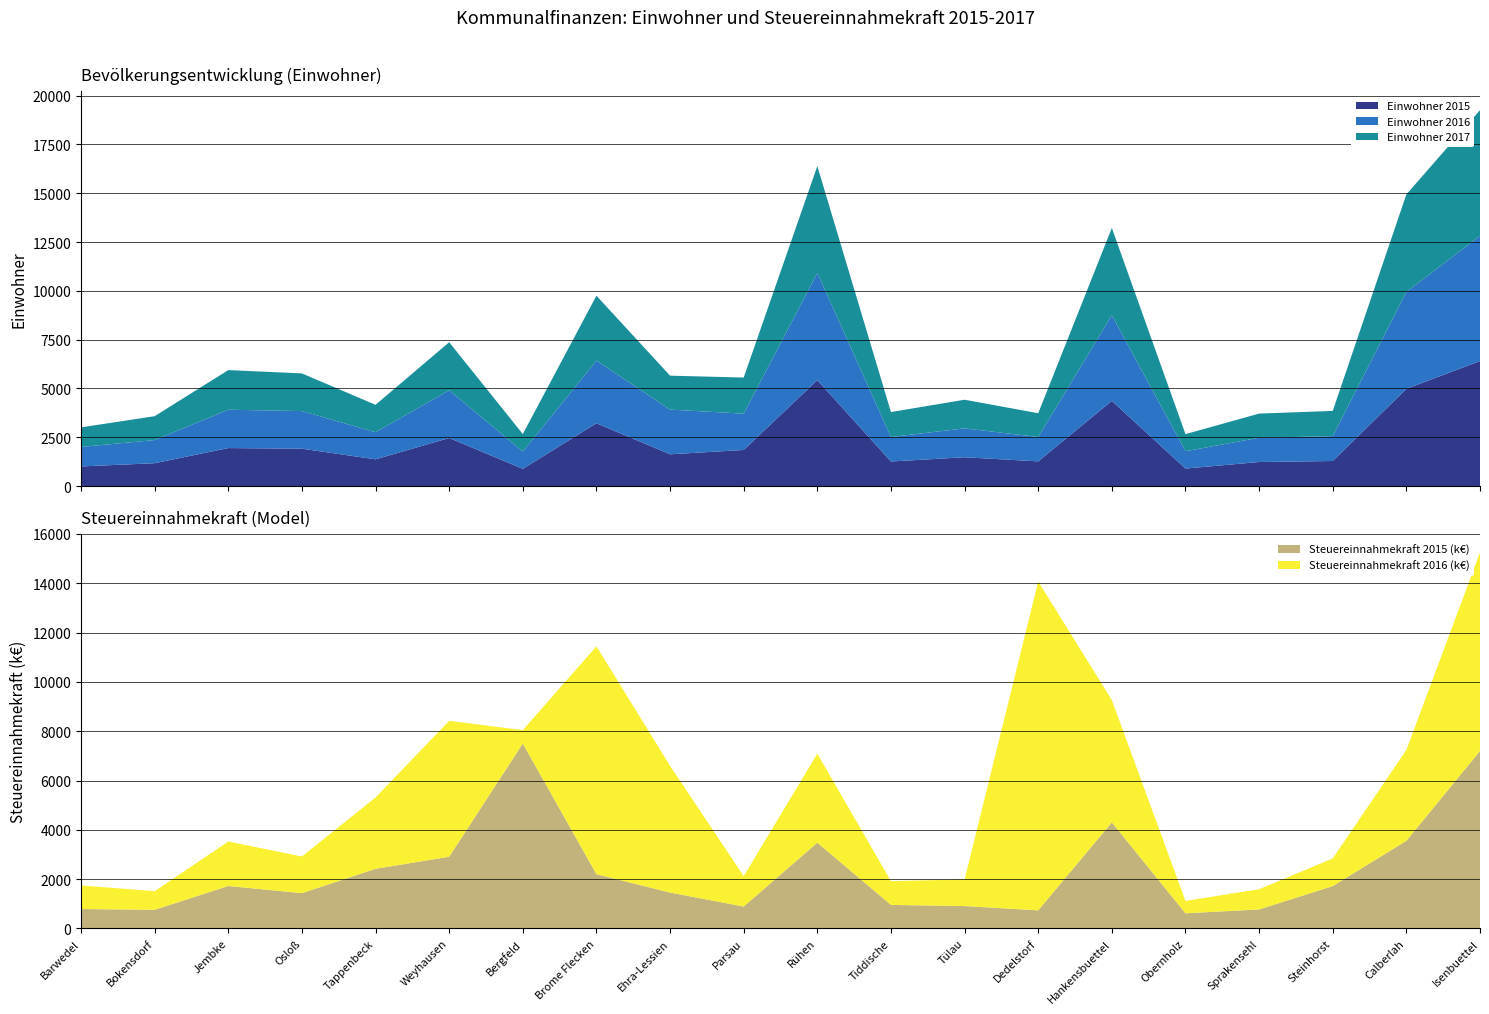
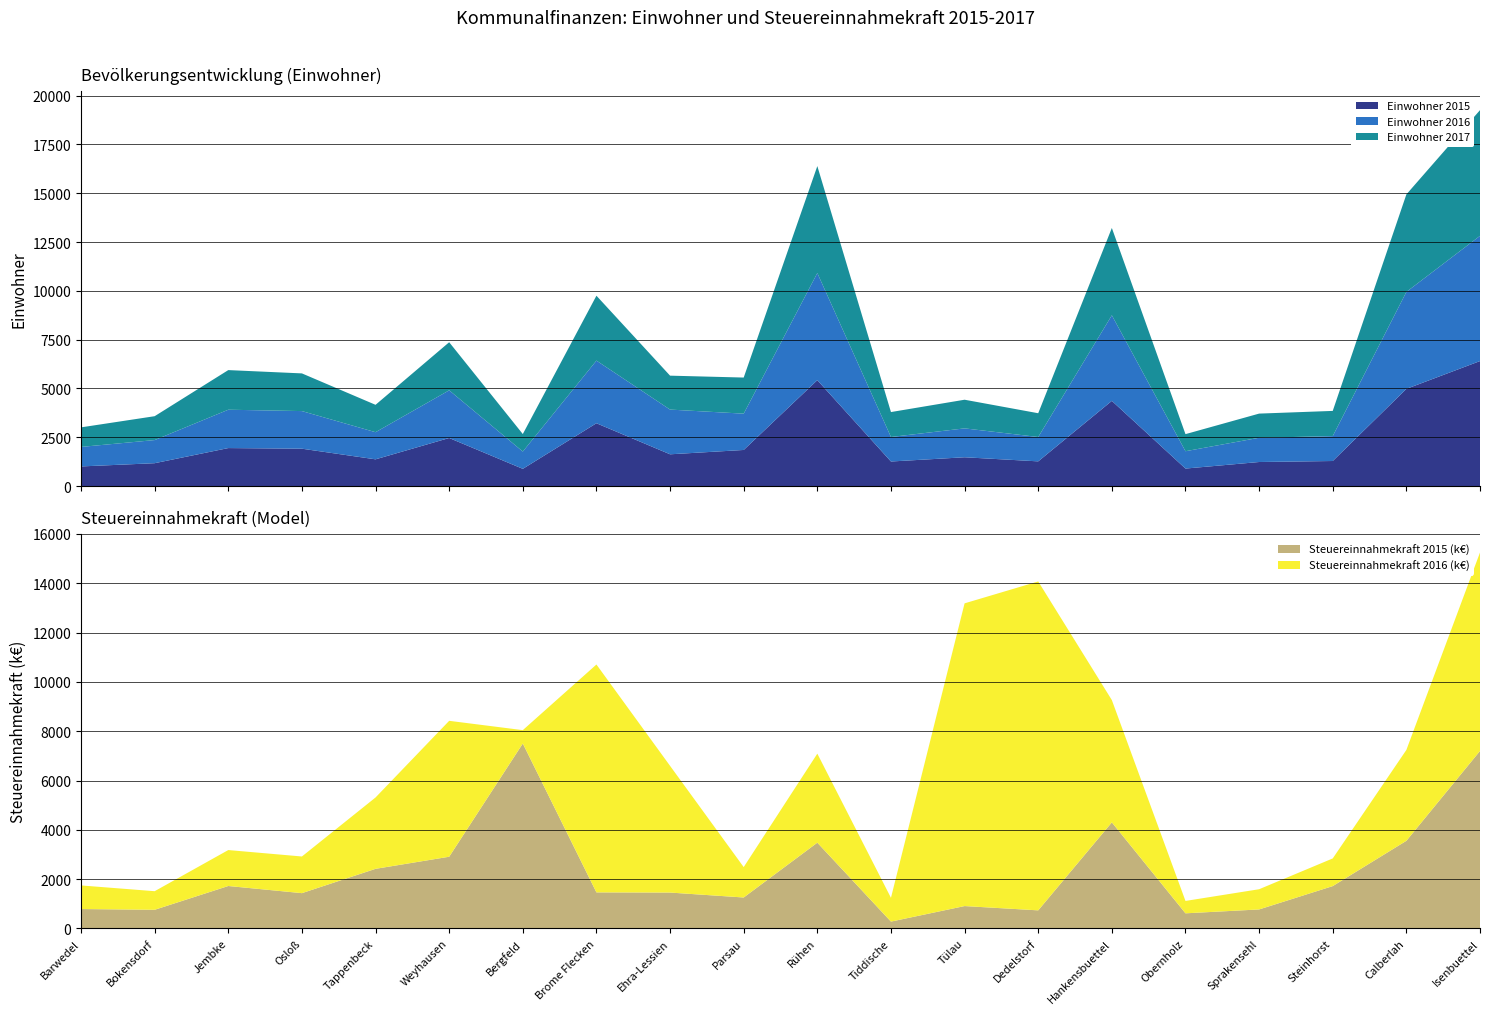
Steuereinnahmekraft (Model), Steuereinnahmekraft 2016 (k€), Jembke: 1800 -> 1500
Steuereinnahmekraft (Model), Steuereinnahmekraft 2015 (k€), Brome Flecken: 2200 -> 1500
Steuereinnahmekraft (Model), Steuereinnahmekraft 2015 (k€), Parsau: 900 -> 1300
Steuereinnahmekraft (Model), Steuereinnahmekraft 2015 (k€), Tiddische: 1000 -> 300
Steuereinnahmekraft (Model), Steuereinnahmekraft 2016 (k€), Tülau: 1100 -> 12300
